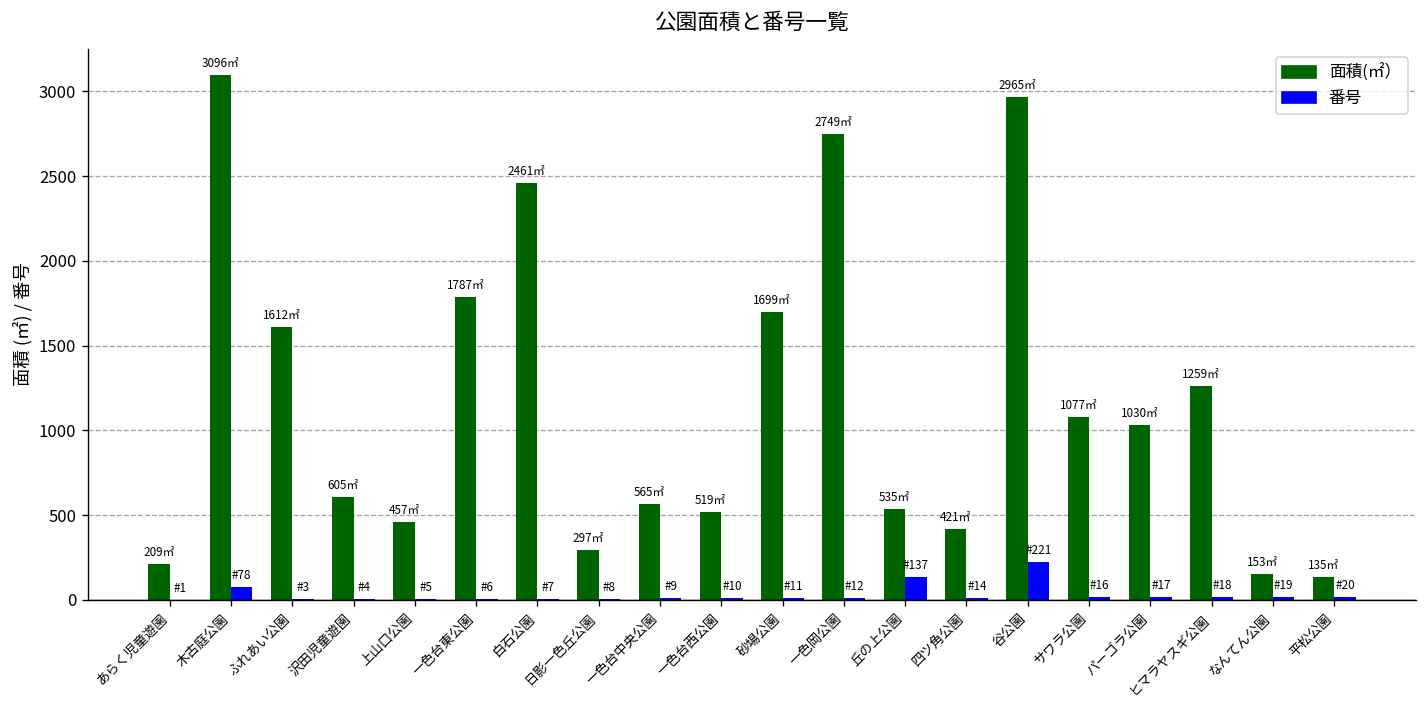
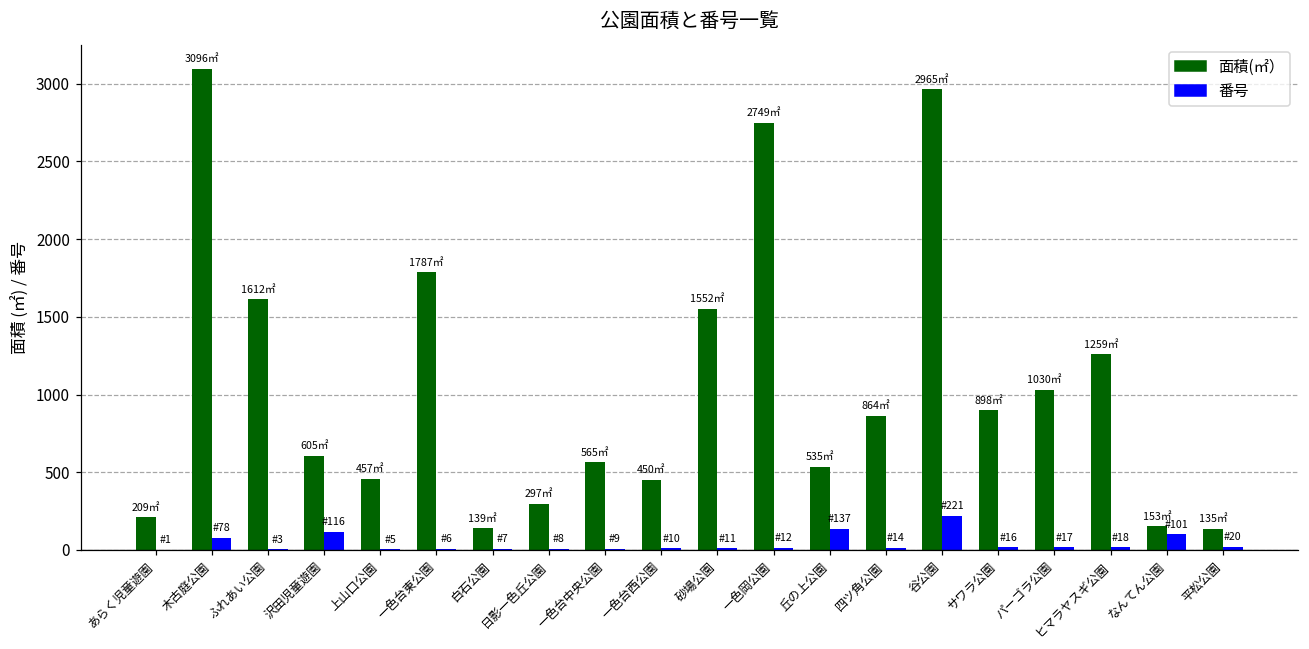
番号, 沢田児童遊園: 4 -> 116
面積(㎡）, 白石公園: 2461㎡ -> 139㎡
面積(㎡）, 一色台西公園: 519㎡ -> 450㎡
面積(㎡）, 砂場公園: 1699㎡ -> 1552㎡
面積(㎡）, 四ツ角公園: 421㎡ -> 864㎡
面積(㎡）, サワラ公園: 1077㎡ -> 898㎡
番号, なんてん公園: 19 -> 101
